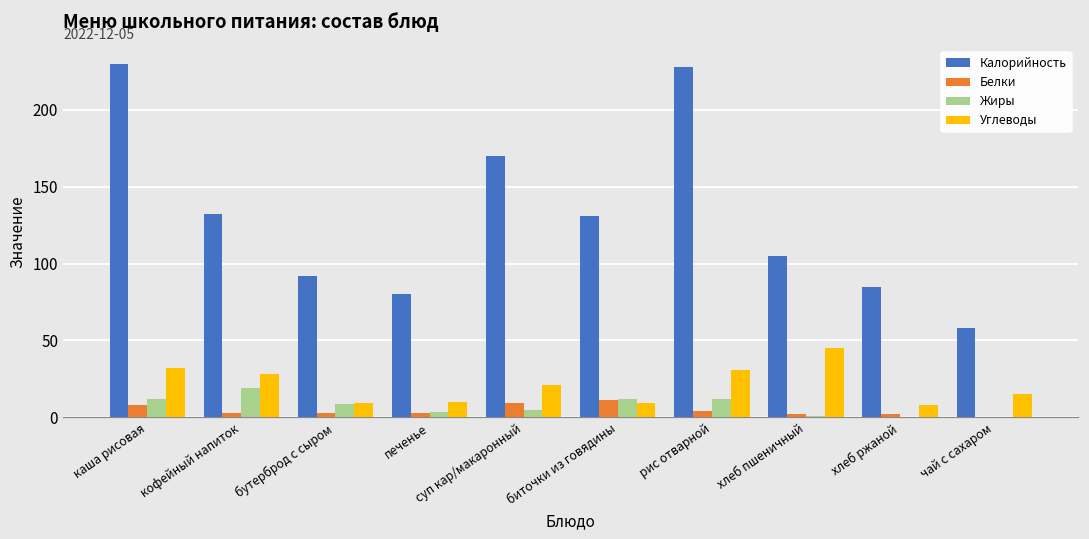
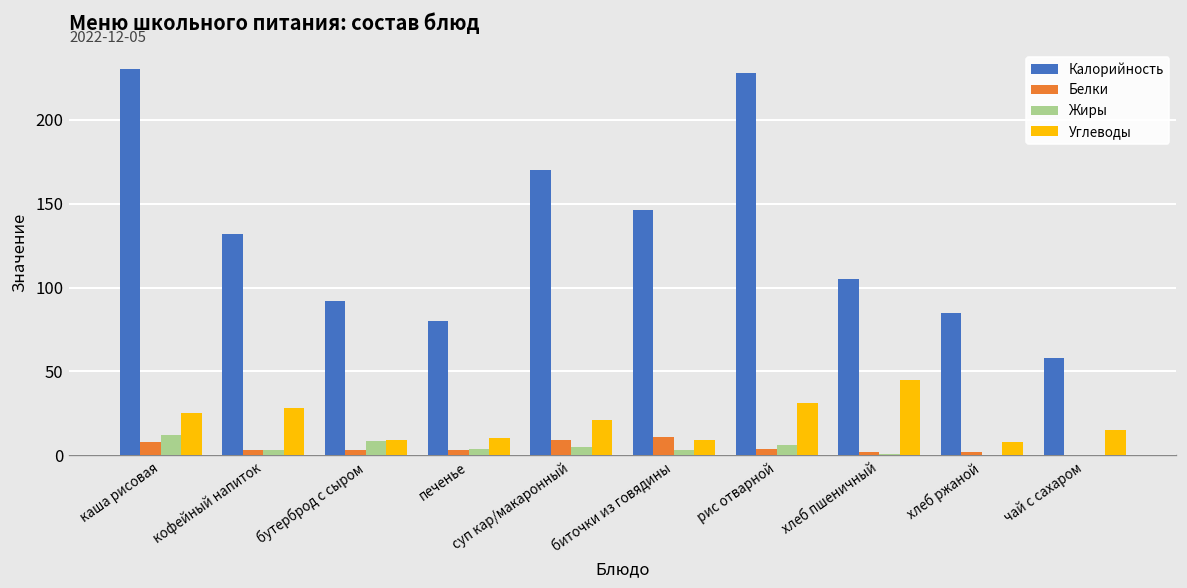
Углеводы, каша рисовая: 32 -> 25
Жиры, кофейный напиток: 19 -> 3
Калорийность, биточки из говядины: 131 -> 146
Жиры, биточки из говядины: 12 -> 3
Жиры, рис отварной: 12 -> 6
